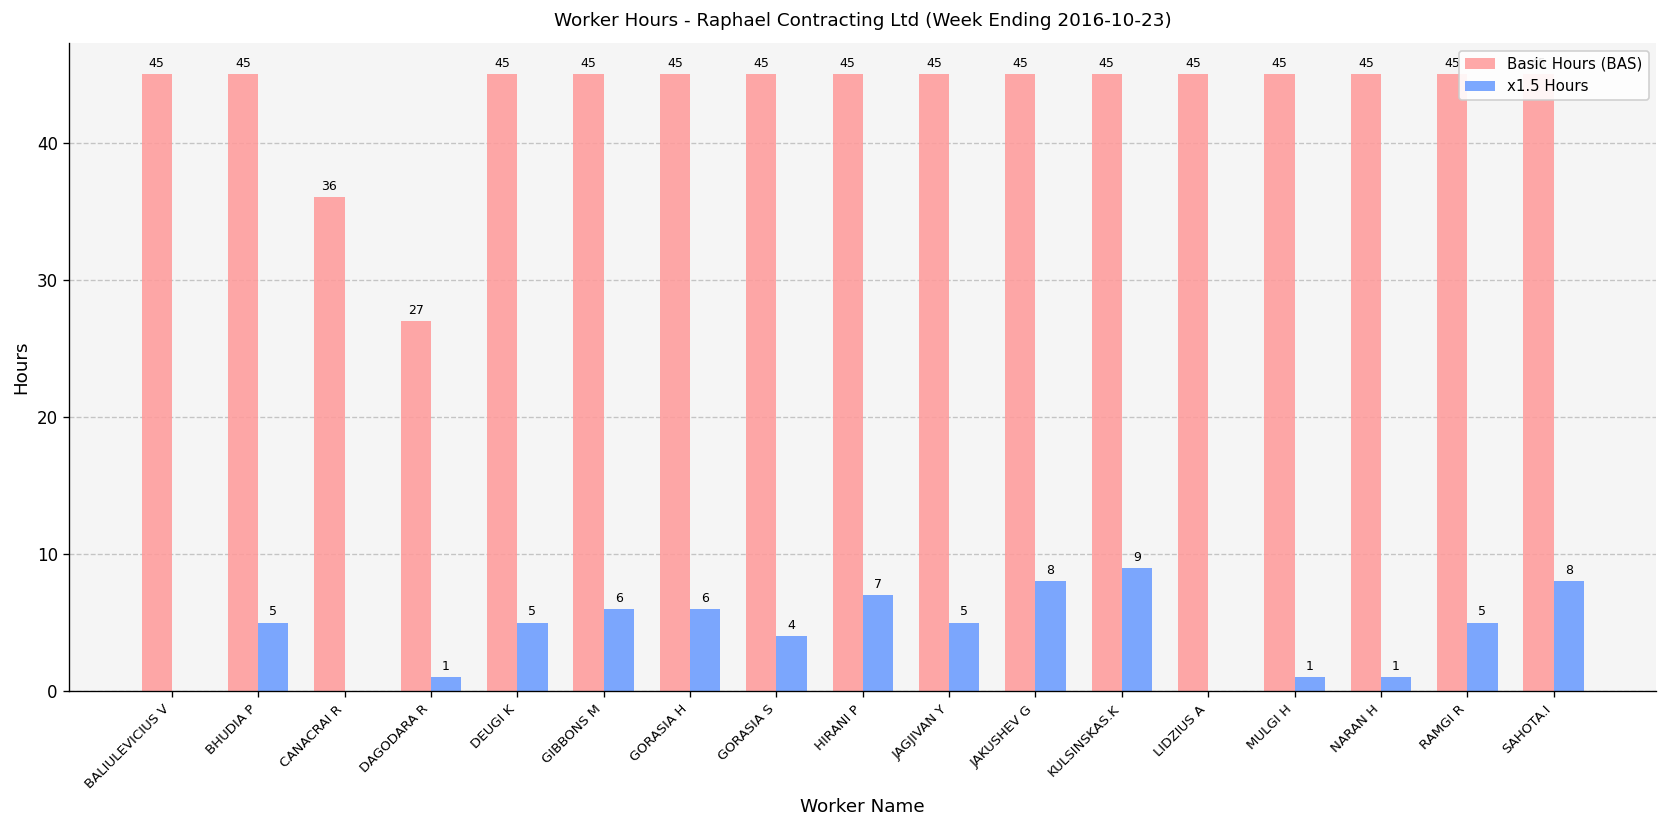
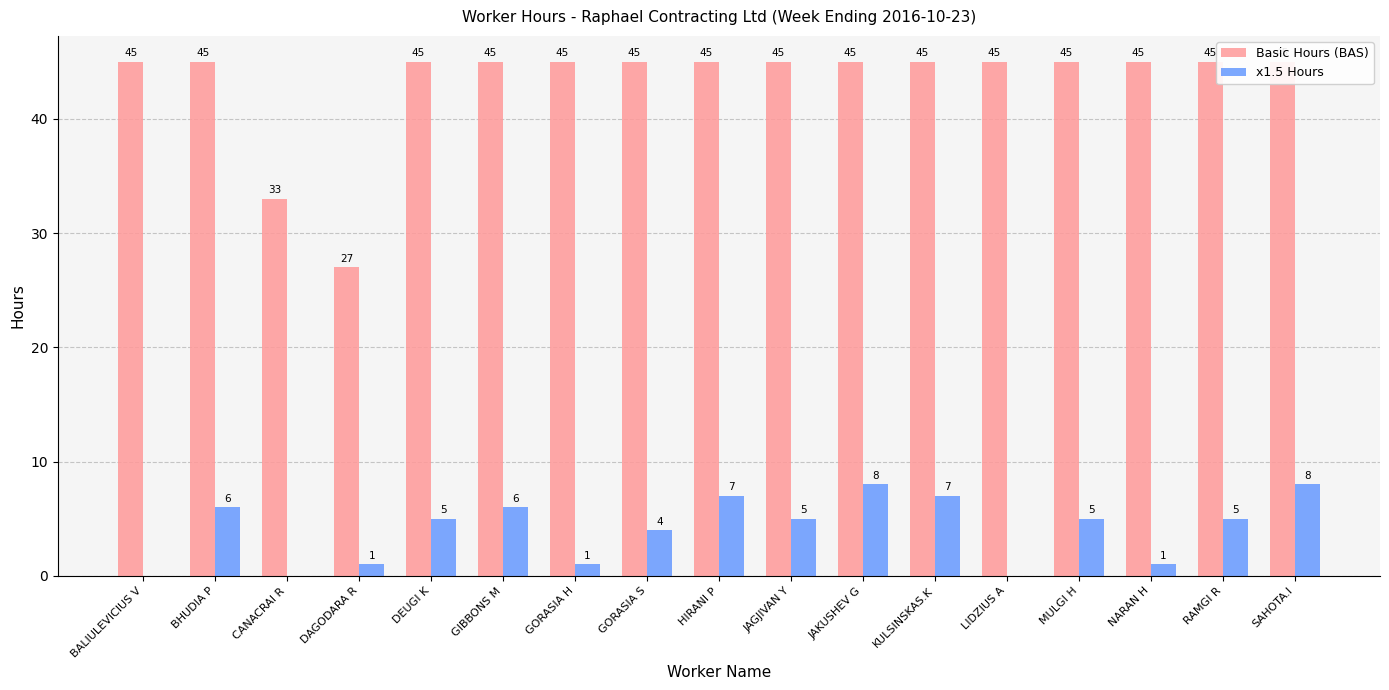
x1.5 Hours, BHUDIA P: 5 -> 6
Basic Hours (BAS), CANACRAI R: 36 -> 33
x1.5 Hours, GORASIA H: 6 -> 1
x1.5 Hours, KULSINSKAS.K: 9 -> 7
x1.5 Hours, MULGI H: 1 -> 5
